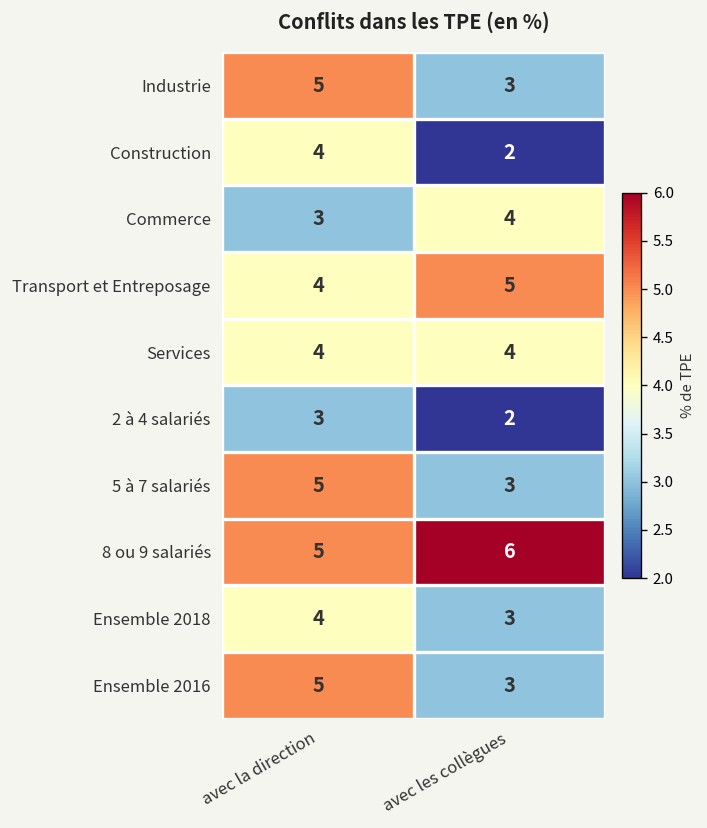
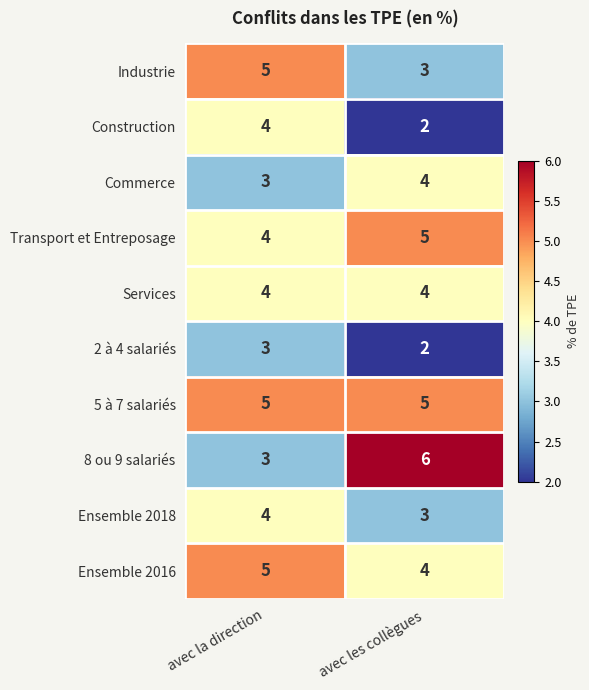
5 à 7 salariés, avec les collègues: 3 -> 5
8 ou 9 salariés, avec la direction: 5 -> 3
Ensemble 2016, avec les collègues: 3 -> 4
